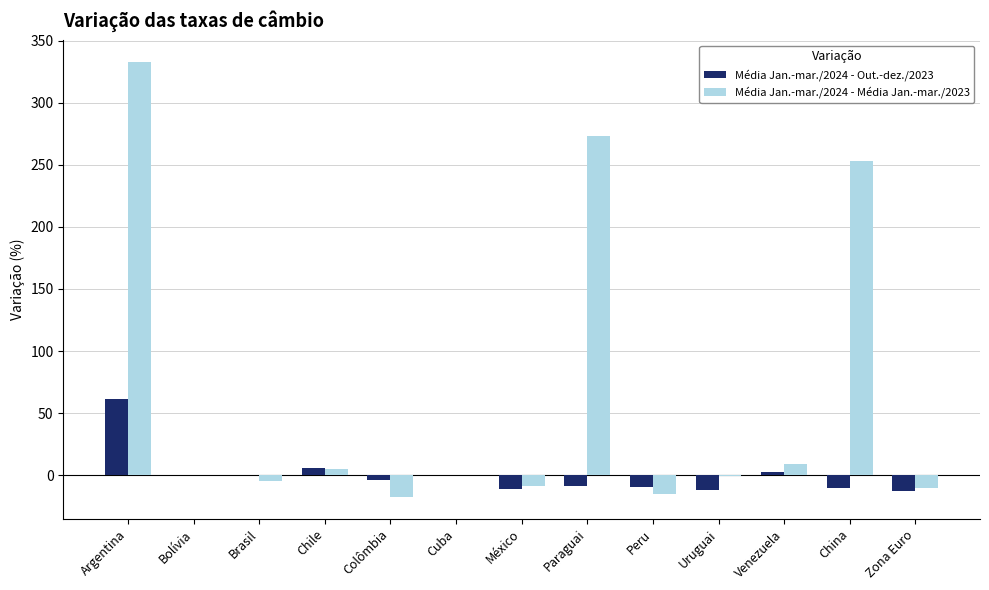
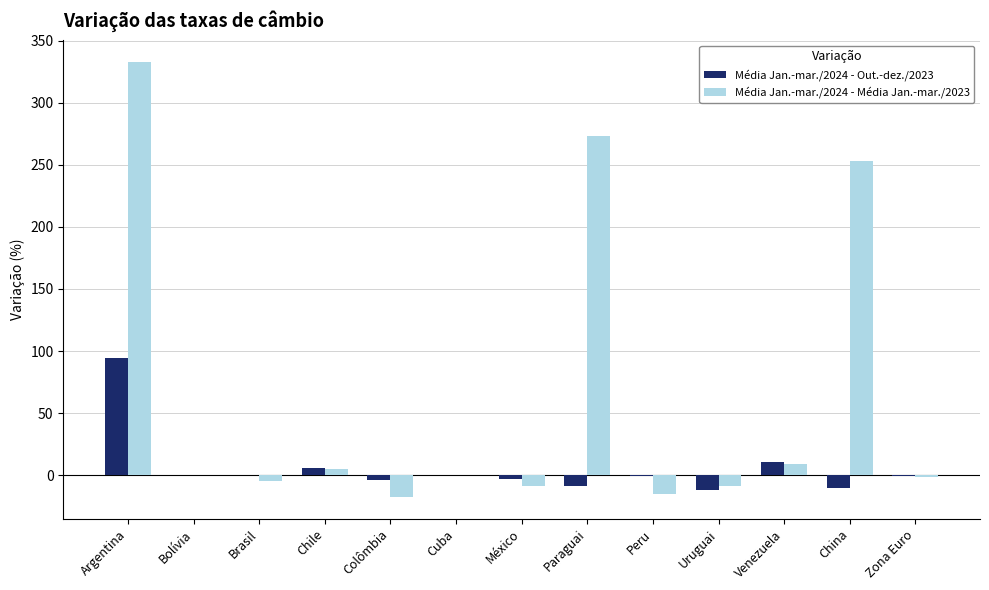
Média Jan.-mar./2024 - Out.-dez./2023, Argentina: 61 -> 94
Média Jan.-mar./2024 - Out.-dez./2023, México: -12 -> -3
Média Jan.-mar./2024 - Out.-dez./2023, Peru: -10 -> -1
Média Jan.-mar./2024 - Média Jan.-mar./2023, Uruguai: -1 -> -9
Média Jan.-mar./2024 - Out.-dez./2023, Venezuela: 3 -> 11
Média Jan.-mar./2024 - Out.-dez./2023, Zona Euro: -13 -> -1
Média Jan.-mar./2024 - Média Jan.-mar./2023, Zona Euro: -10 -> -1
